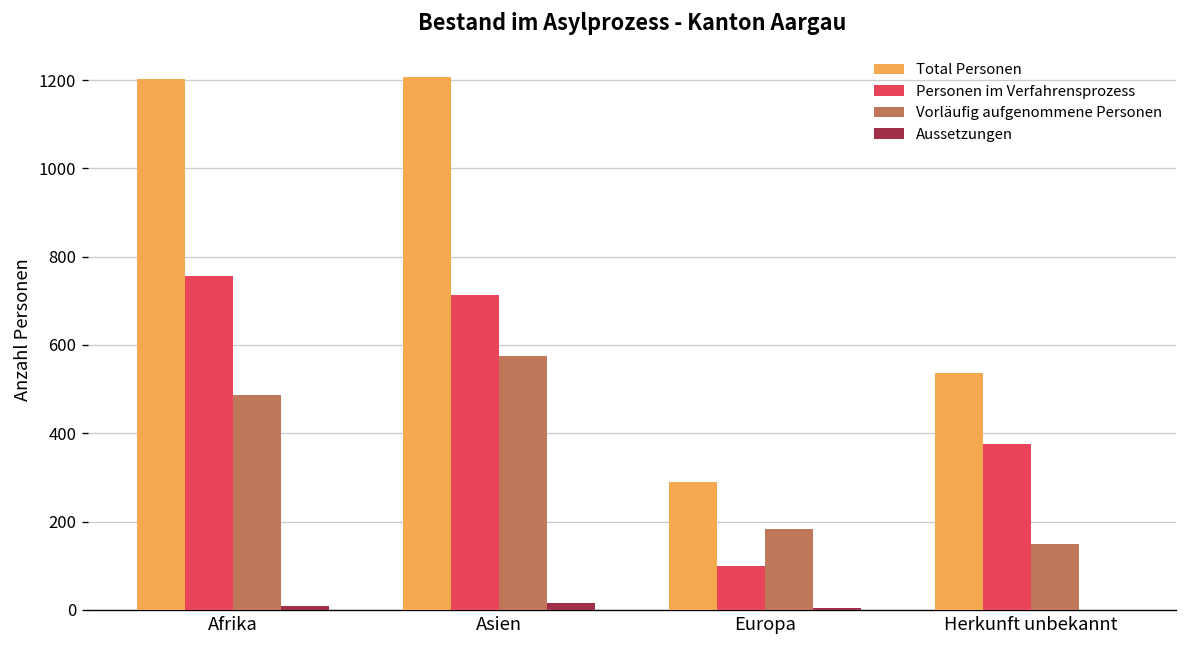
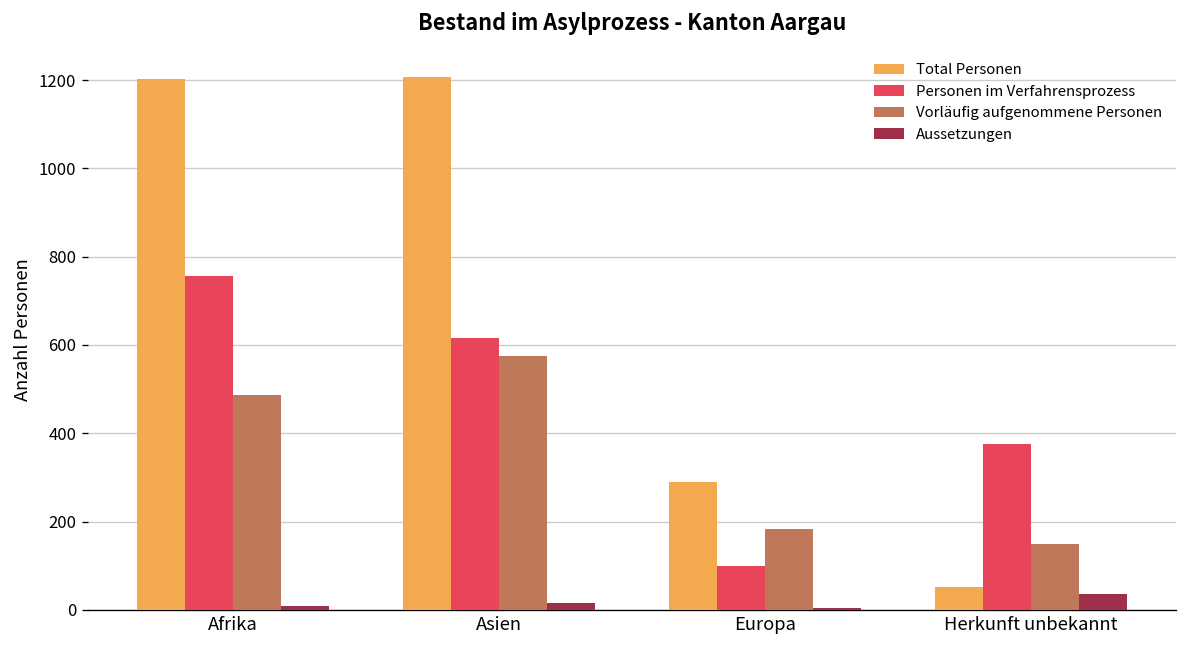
Personen im Verfahrensprozess, Asien: 710 -> 620
Total Personen, Herkunft unbekannt: 540 -> 50
Aussetzungen, Herkunft unbekannt: 0 -> 40
